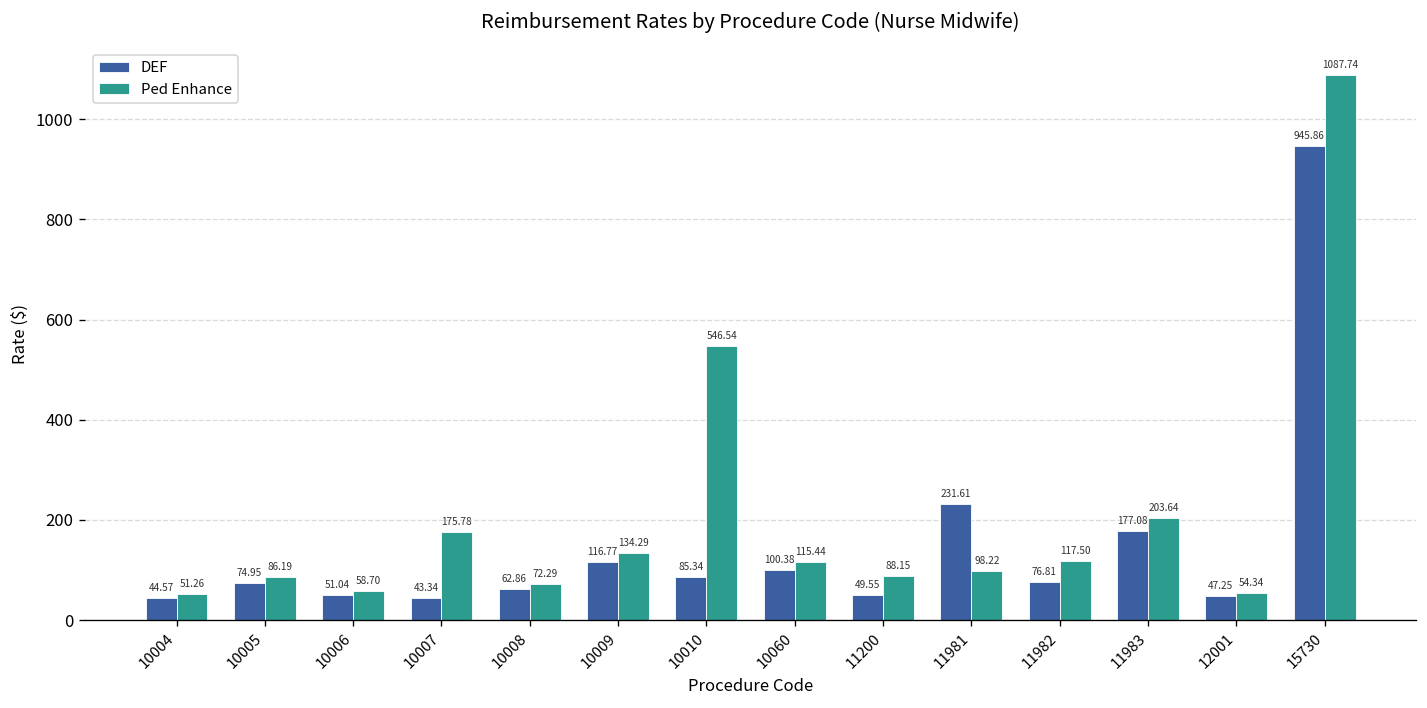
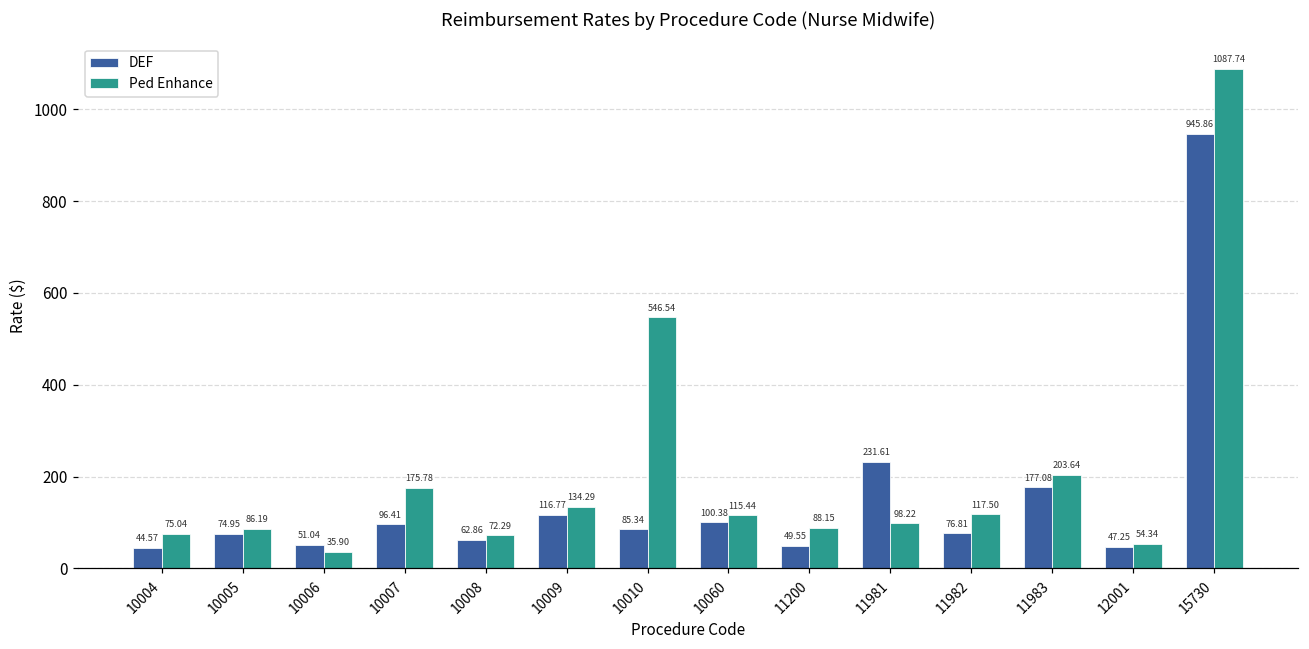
Ped Enhance, 10004: 51.26 -> 75.04
Ped Enhance, 10006: 58.70 -> 35.90
DEF, 10007: 43.34 -> 96.41
